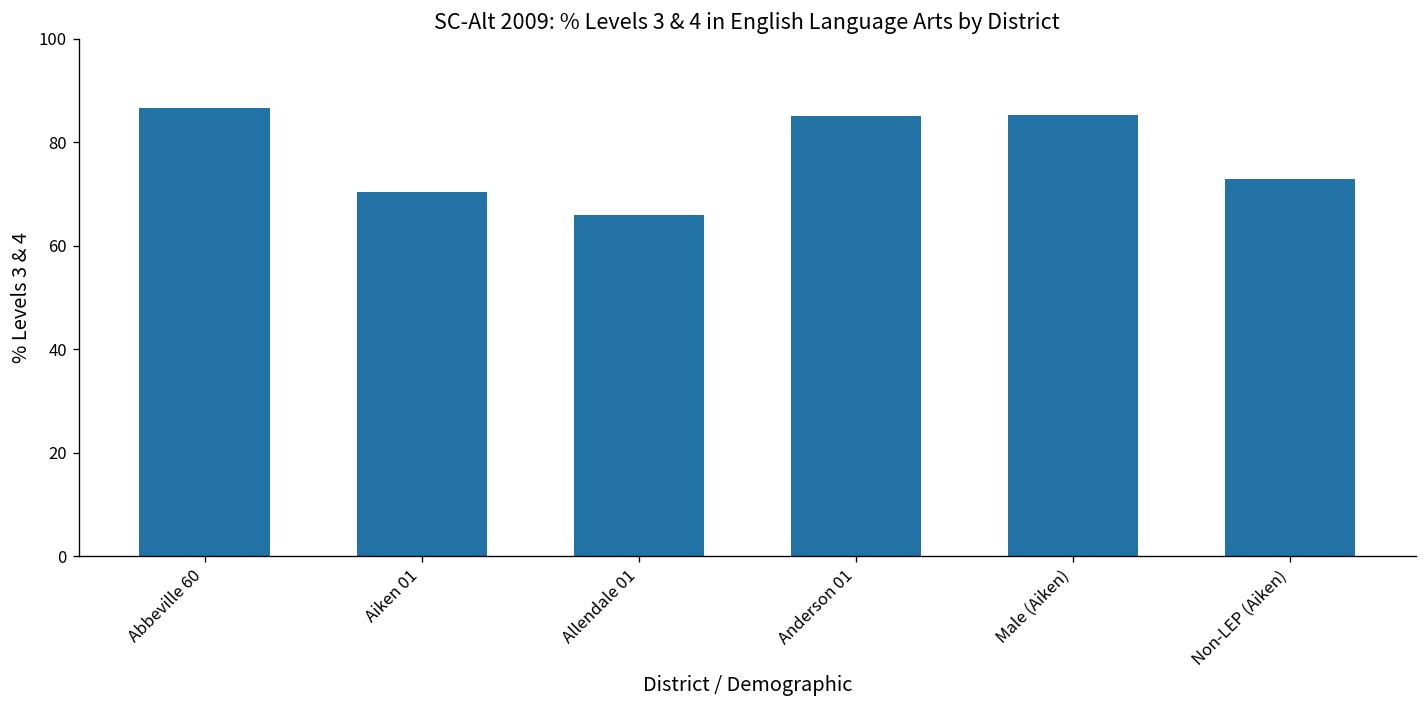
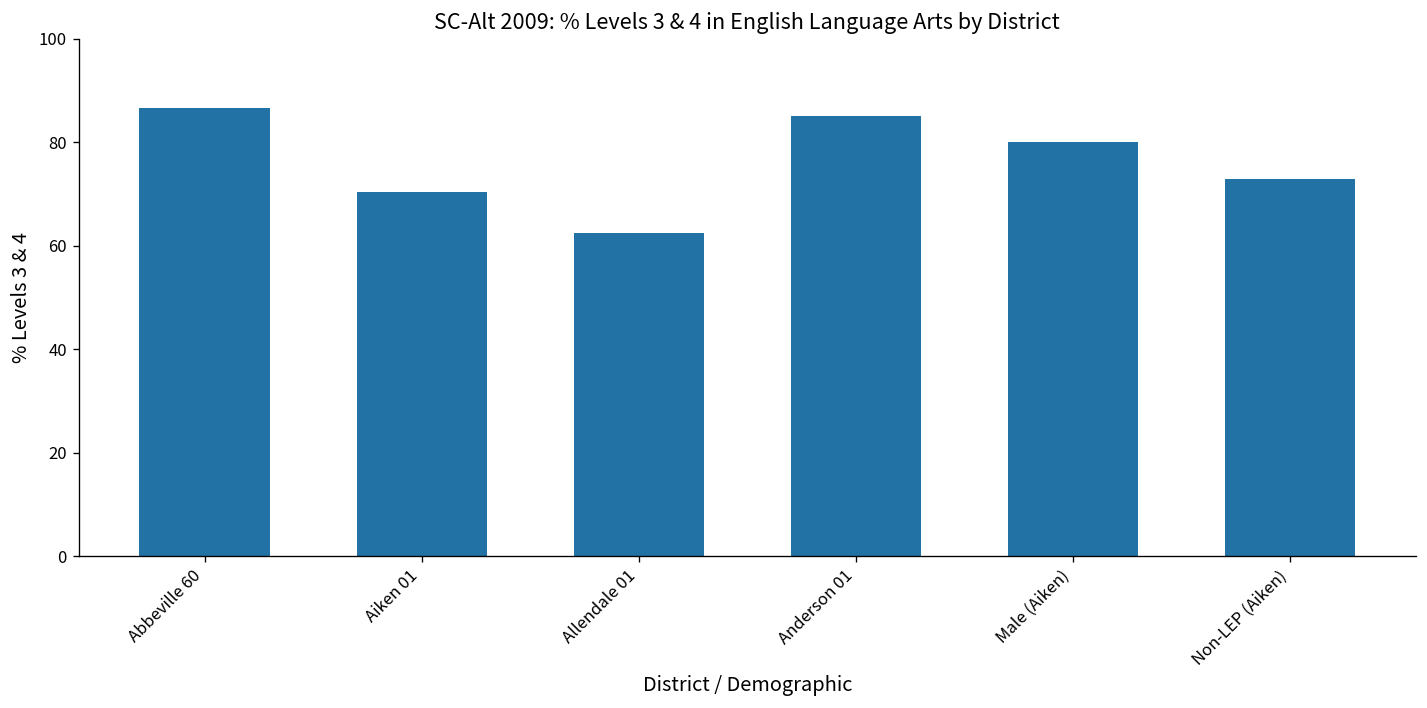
Allendale 01: 66 -> 63
Male (Aiken): 85 -> 80
